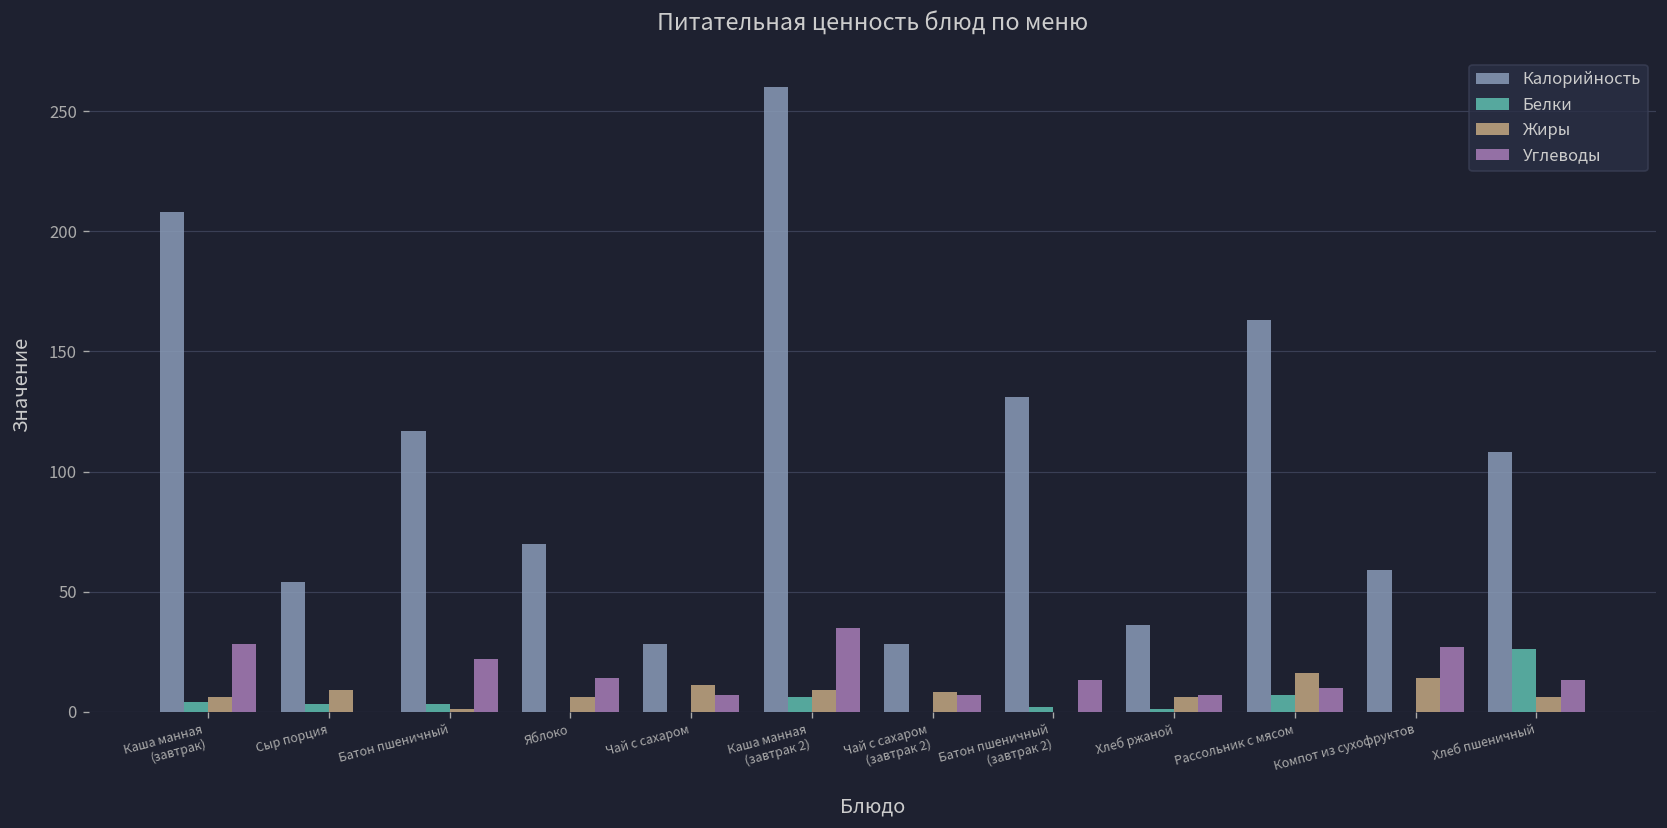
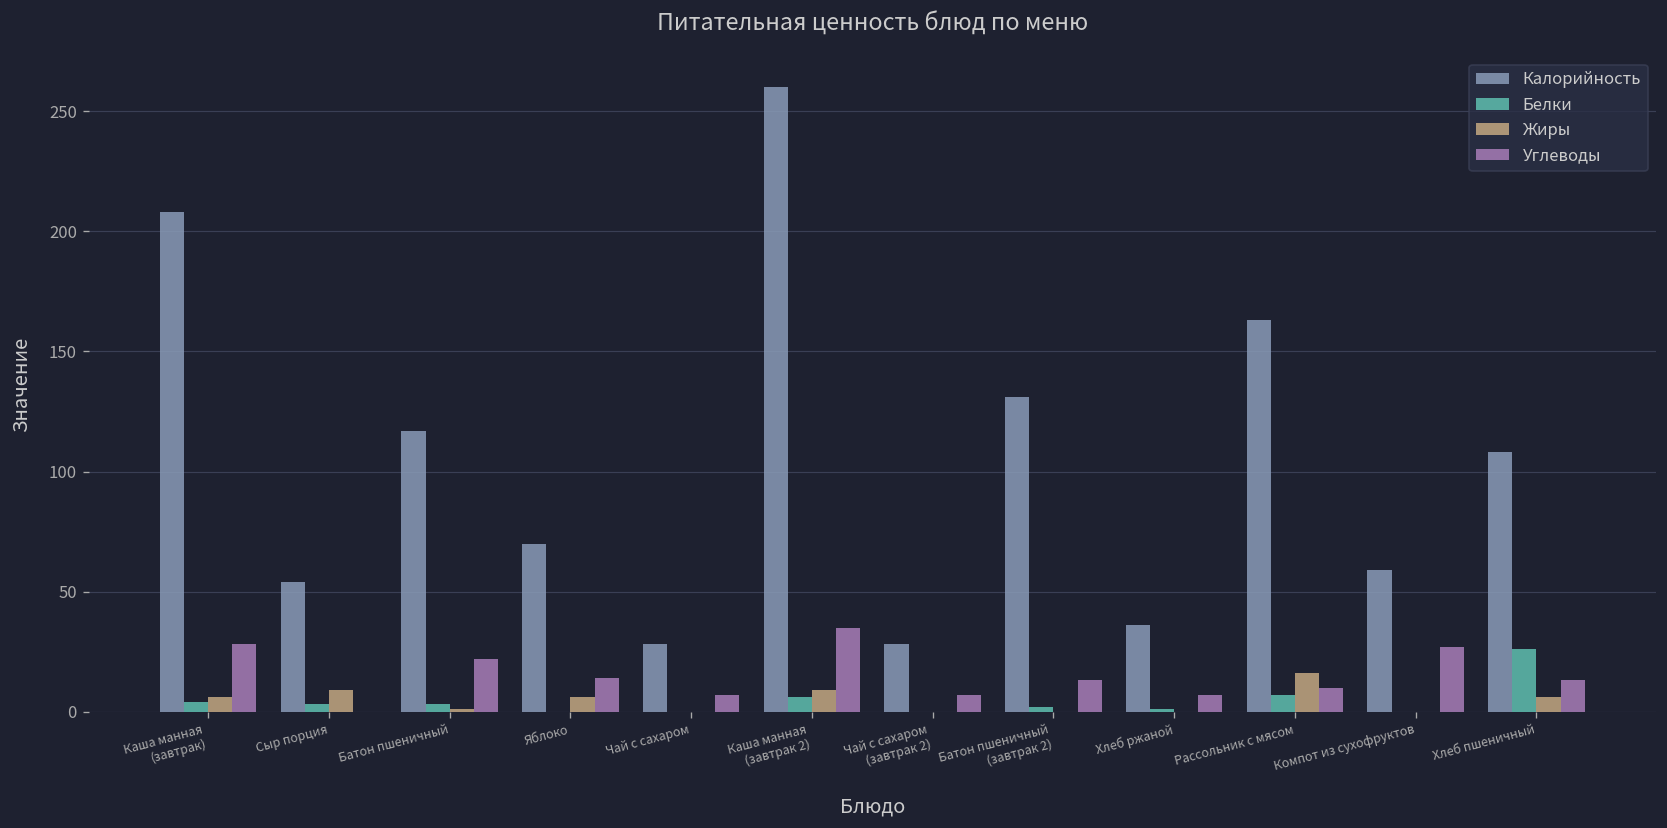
Жиры, Чай с сахаром: 11 -> 0
Жиры, Чай с сахаром (завтрак 2): 8 -> 0
Жиры, Хлеб ржаной: 6 -> 0
Жиры, Компот из сухофруктов: 14 -> 0
